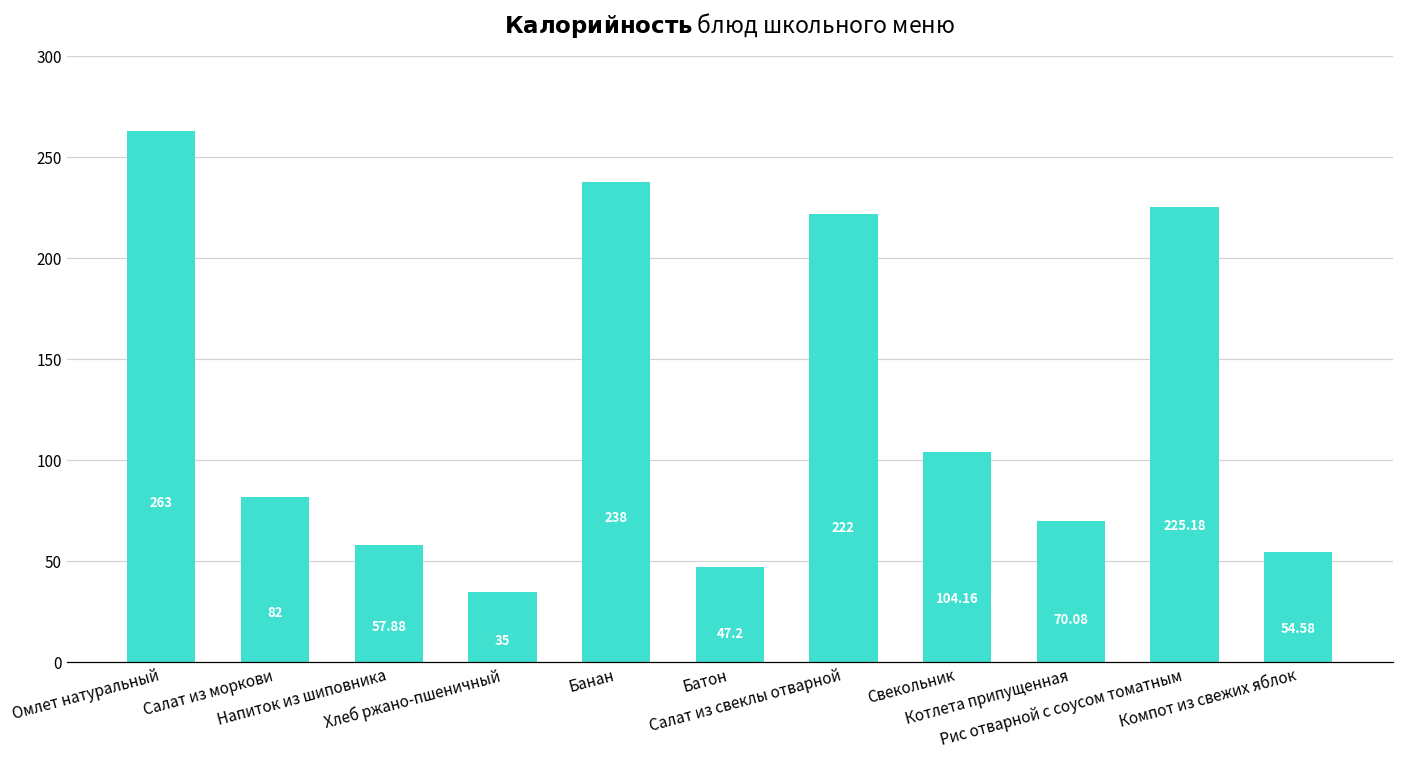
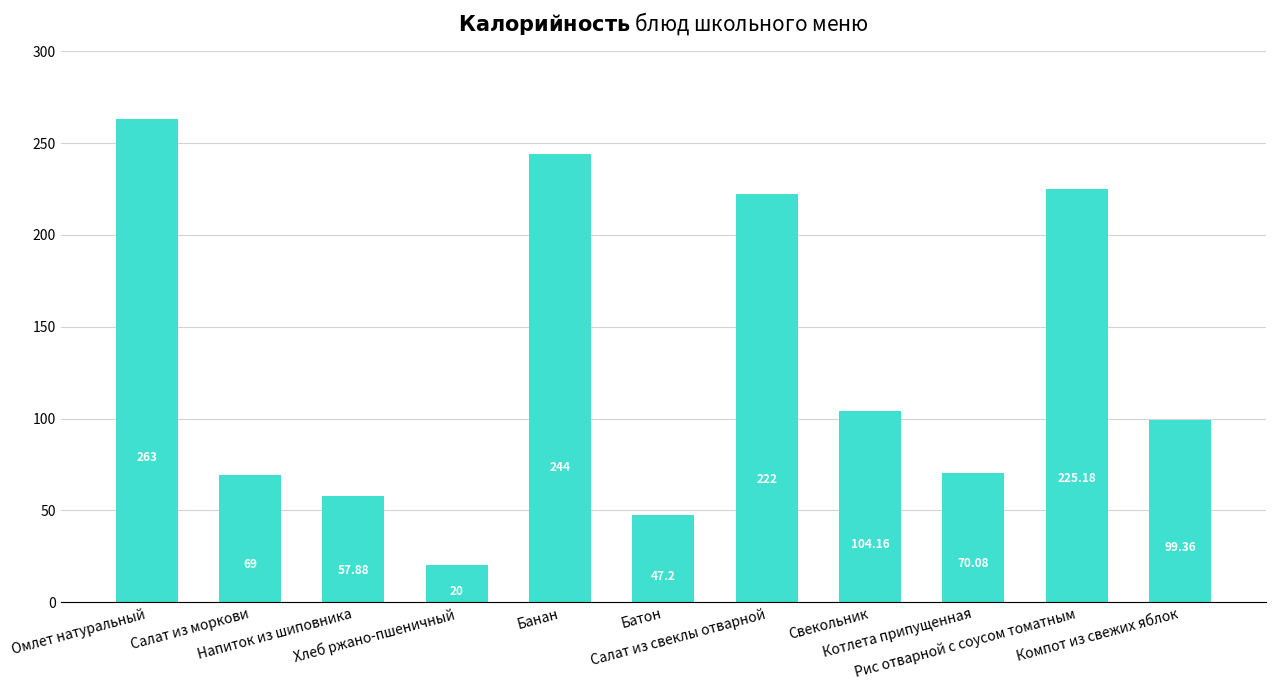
Салат из моркови: 82 -> 69
Хлеб ржано-пшеничный: 35 -> 20
Банан: 238 -> 244
Компот из свежих яблок: 54.58 -> 99.36
